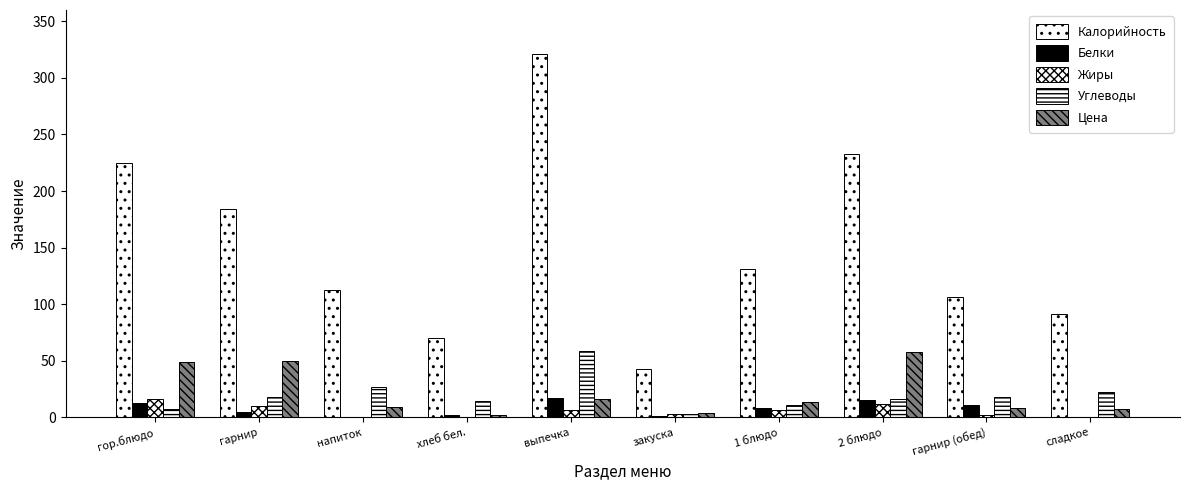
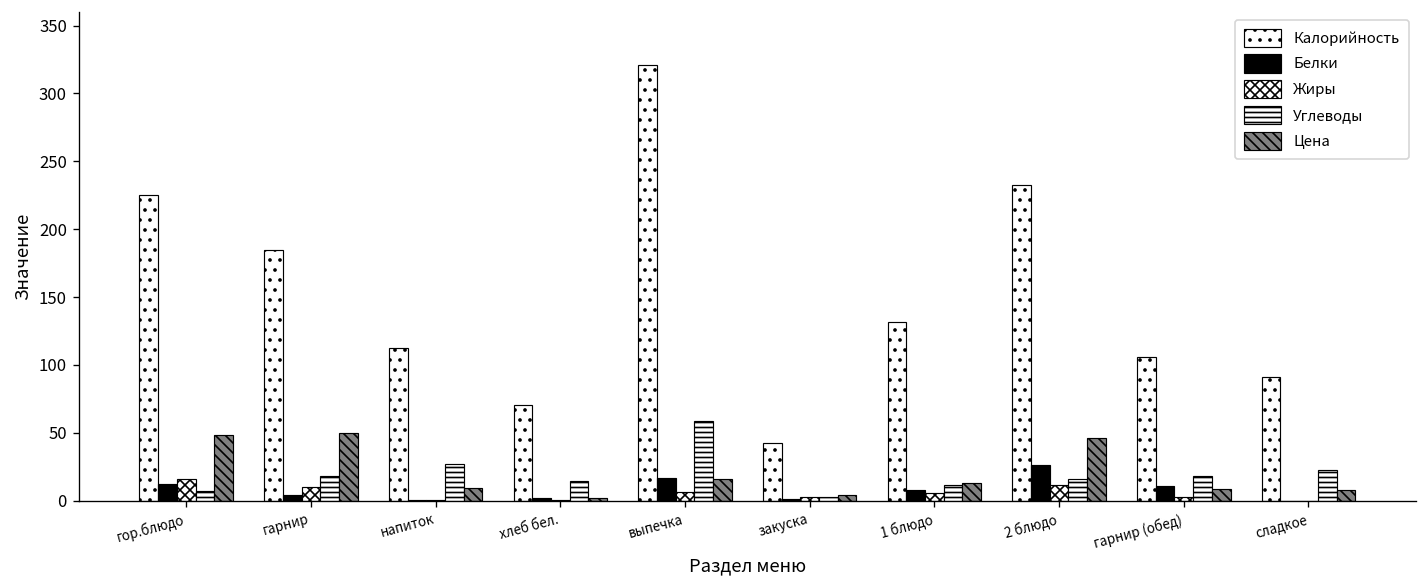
Белки, 2 блюдо: 16 -> 26
Цена, 2 блюдо: 58 -> 46
